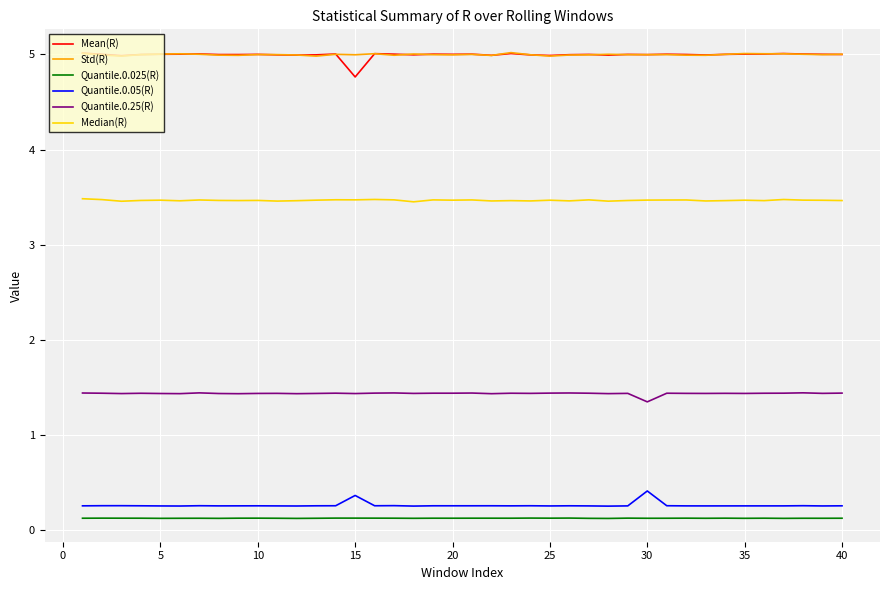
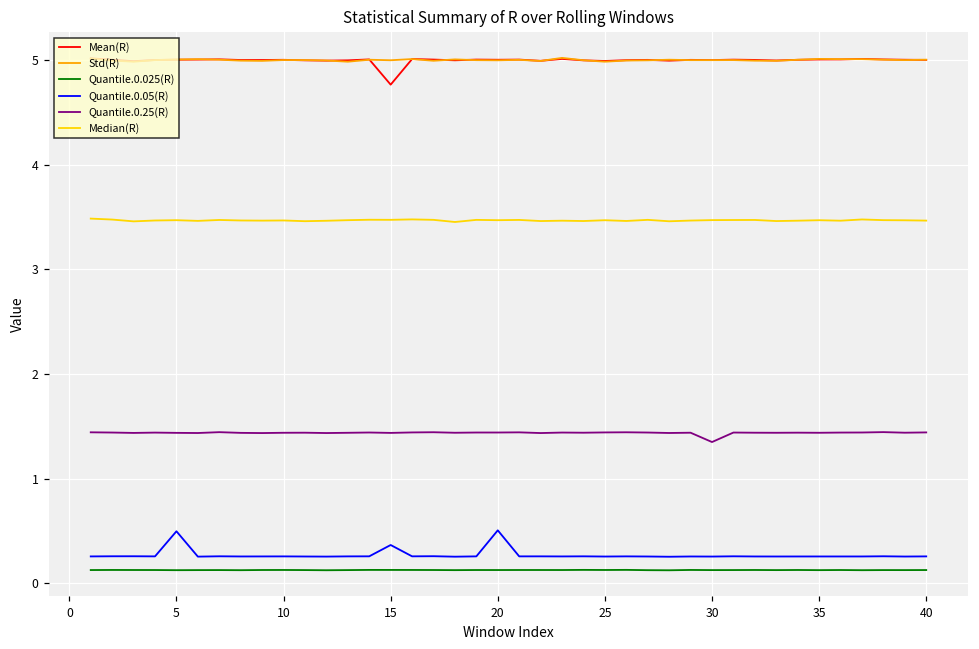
Quantile.0.05(R), 5: 0.3 -> 0.5
Quantile.0.05(R), 20: 0.3 -> 0.5
Quantile.0.05(R), 30: 0.4 -> 0.3
